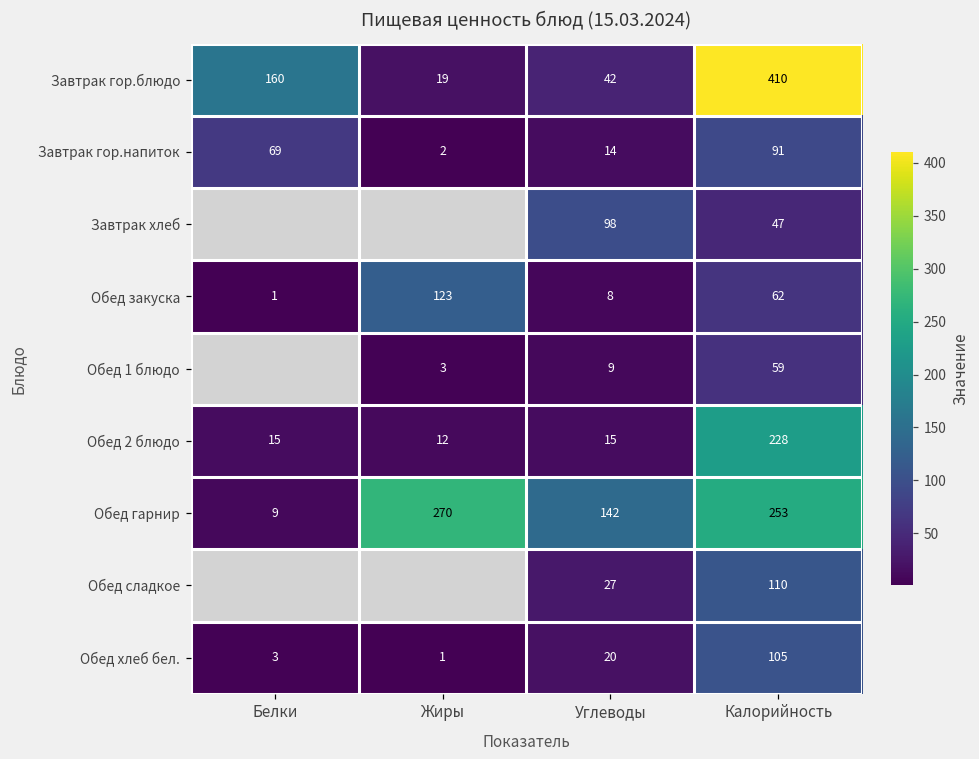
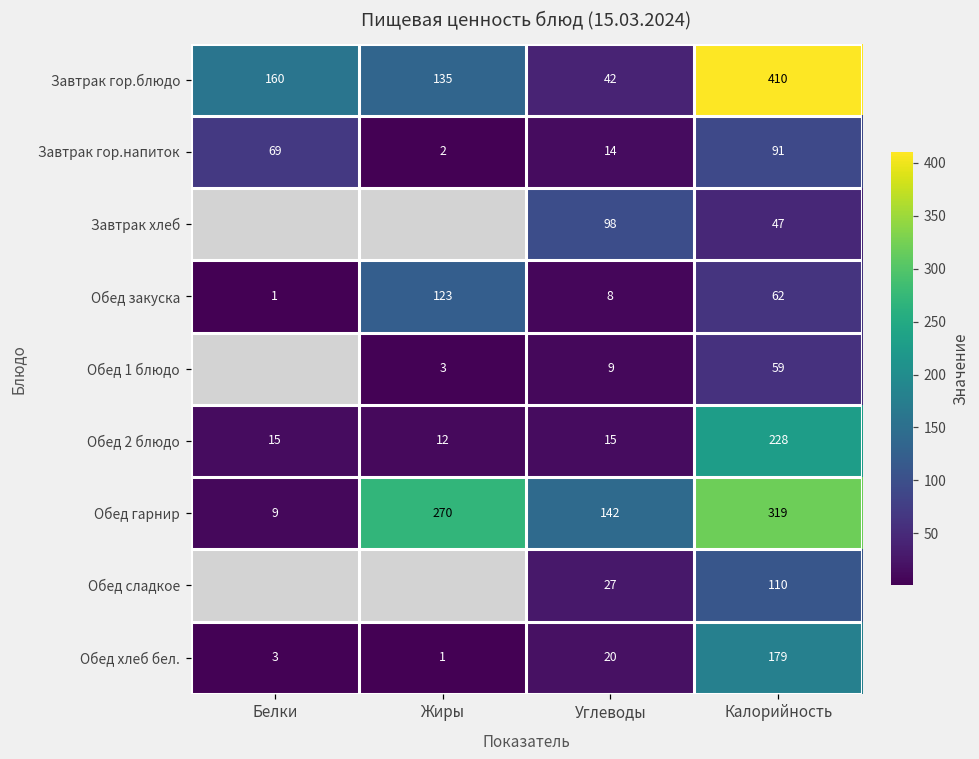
Завтрак гор.блюдо, Жиры: 19 -> 135
Обед гарнир, Калорийность: 253 -> 319
Обед хлеб бел., Калорийность: 105 -> 179
